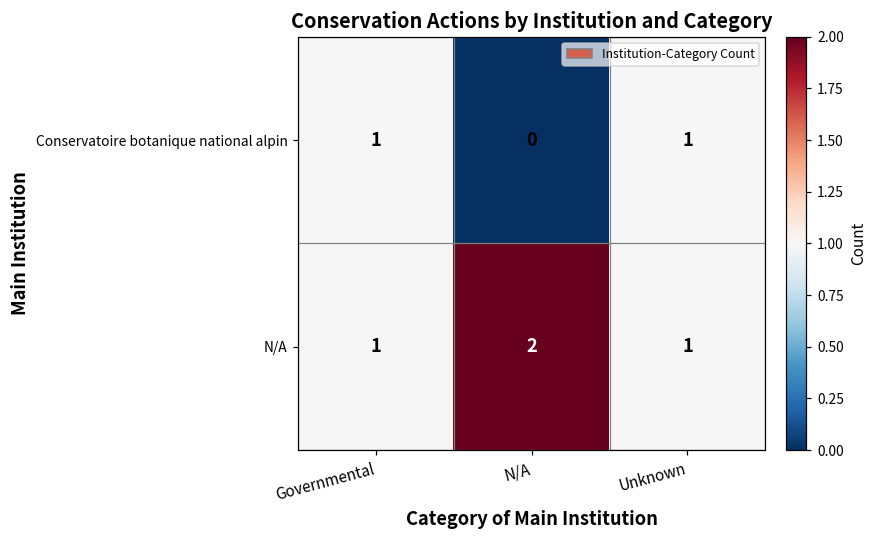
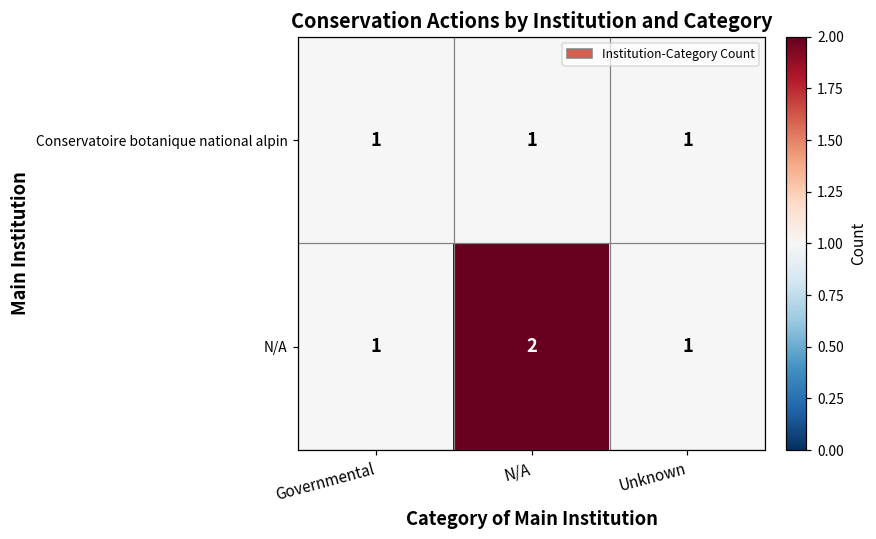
Conservatoire botanique national alpin, N/A: 0 -> 1
